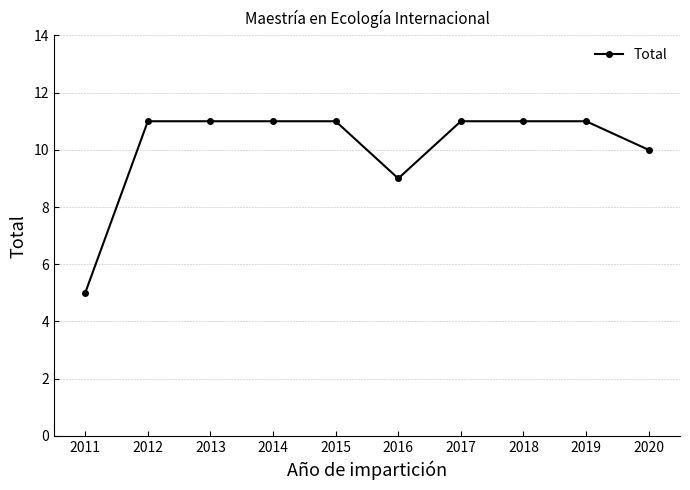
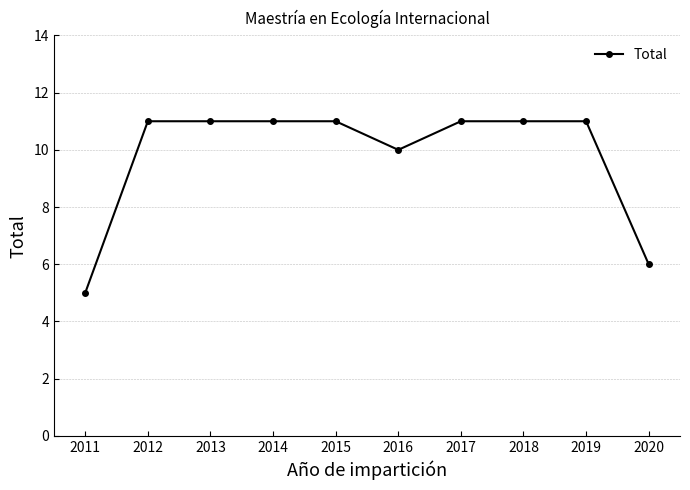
2016: 9 -> 10
2020: 10 -> 6
